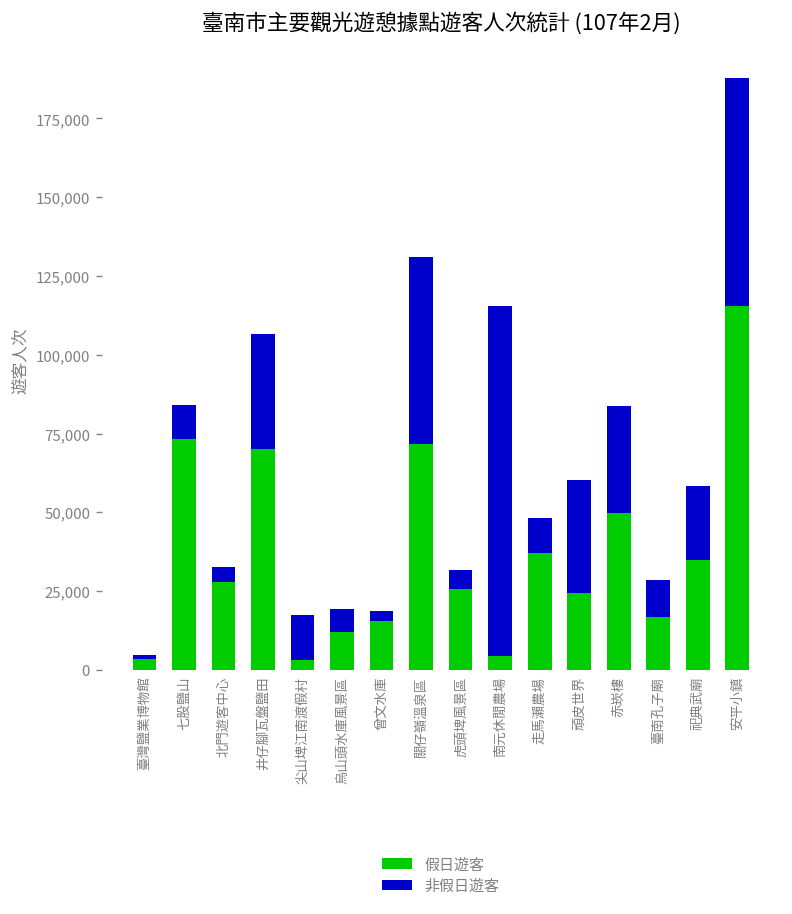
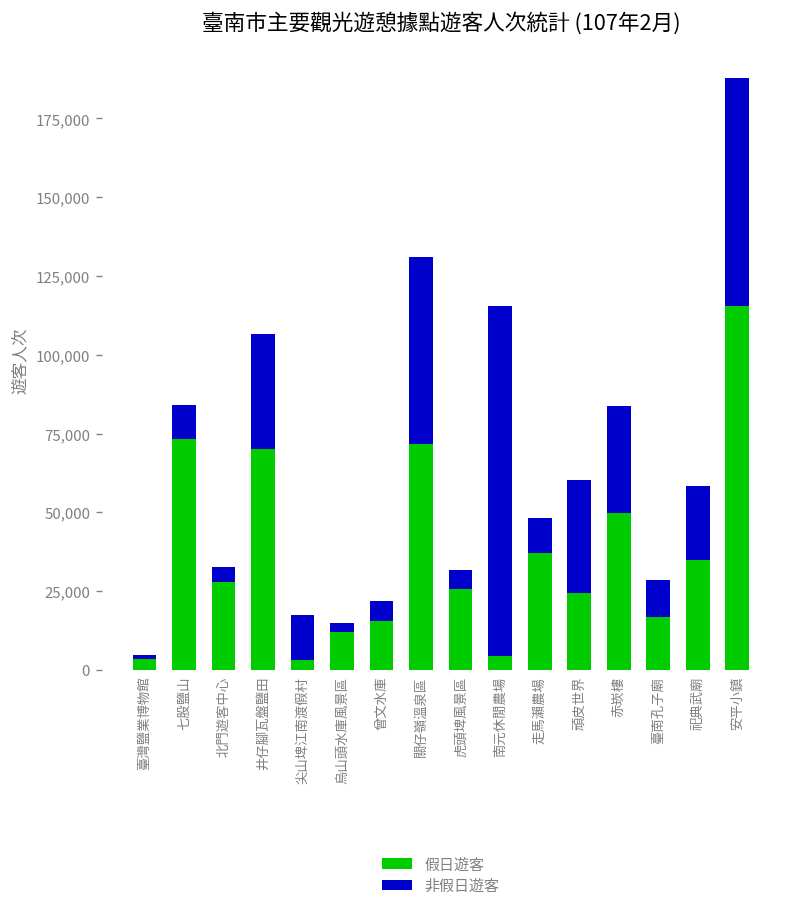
非假日遊客, 烏山頭水庫風景區: 7,000 -> 3,000
非假日遊客, 曾文水庫: 3,000 -> 6,000
